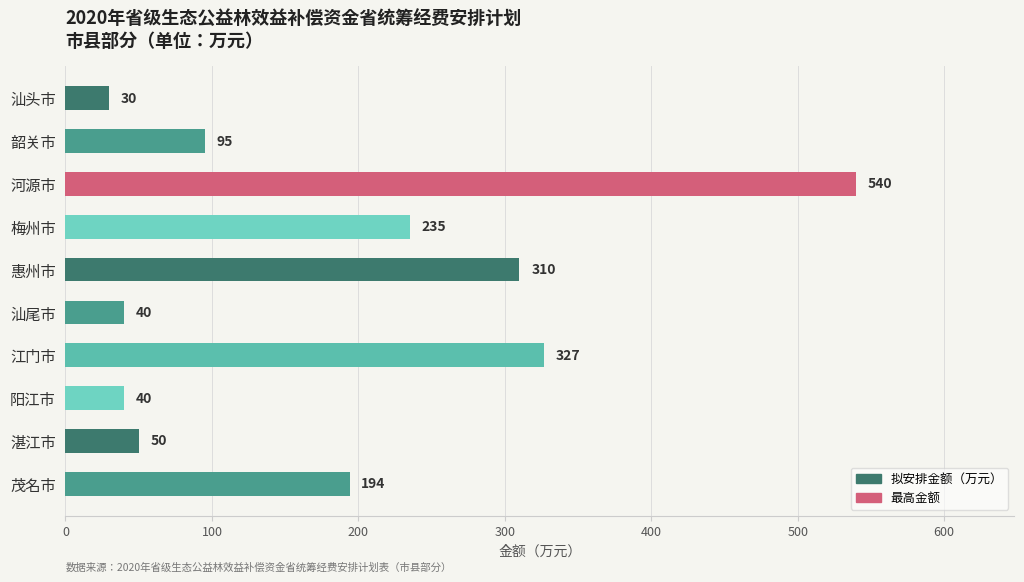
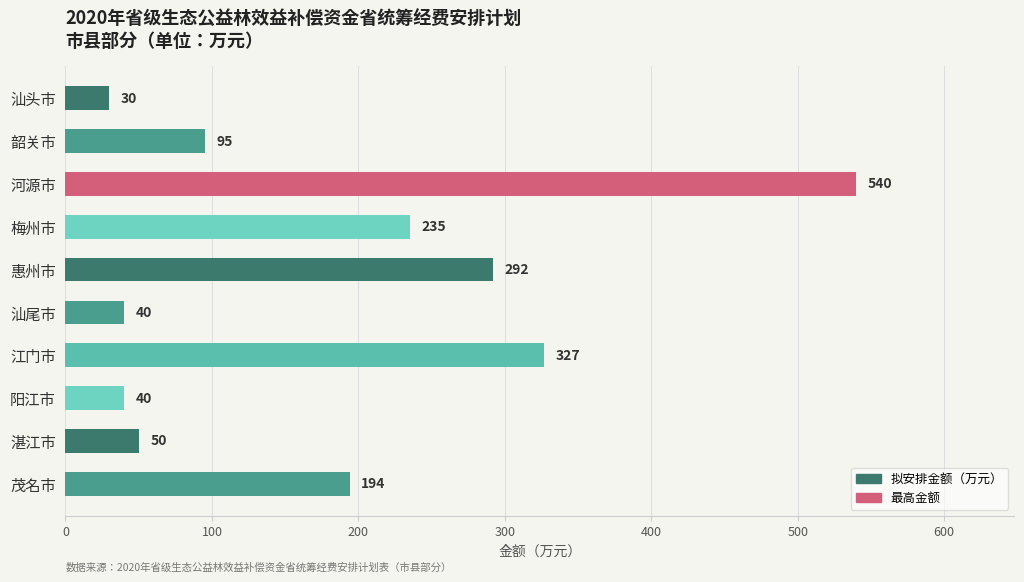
惠州市: 310 -> 292
